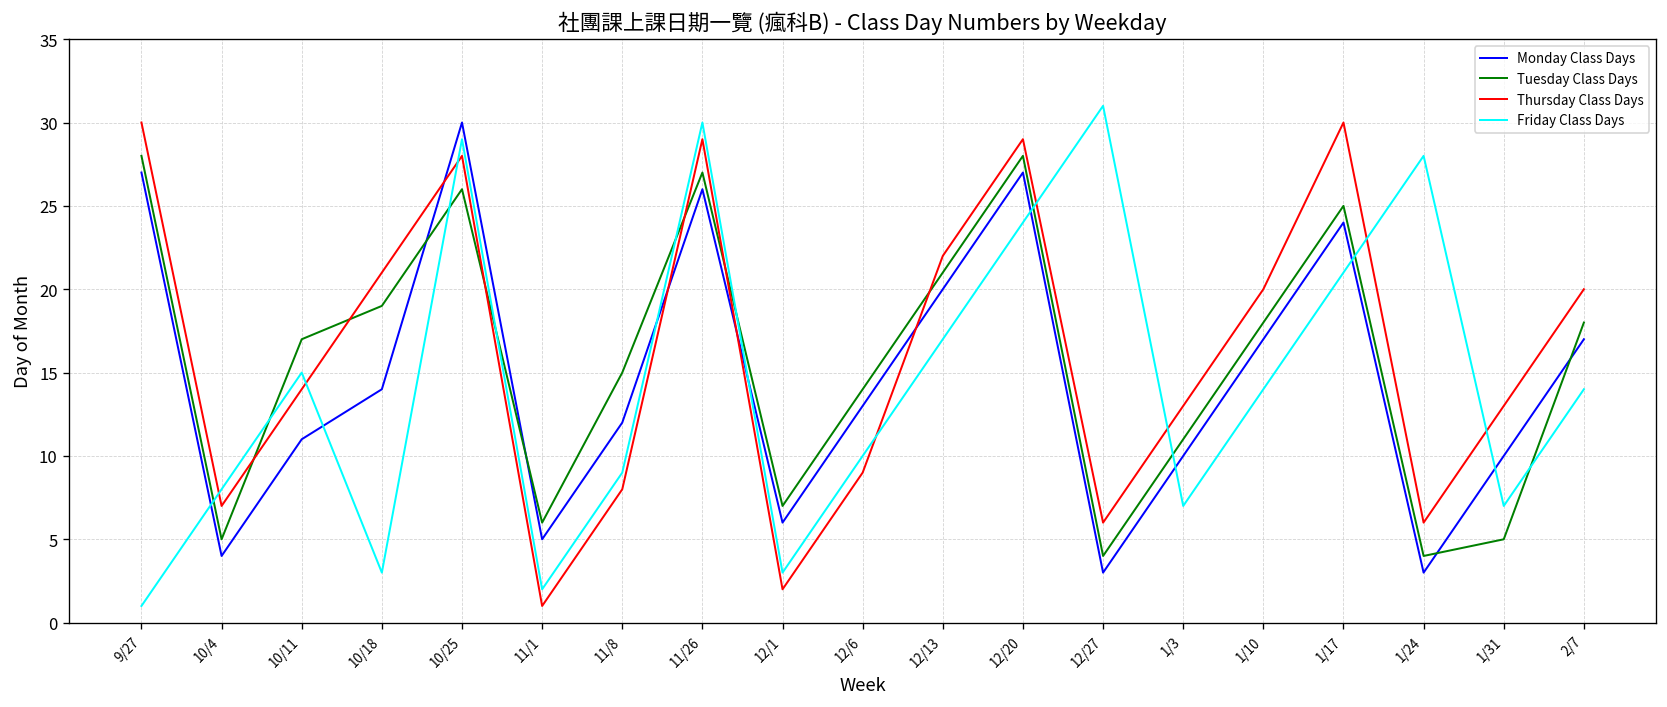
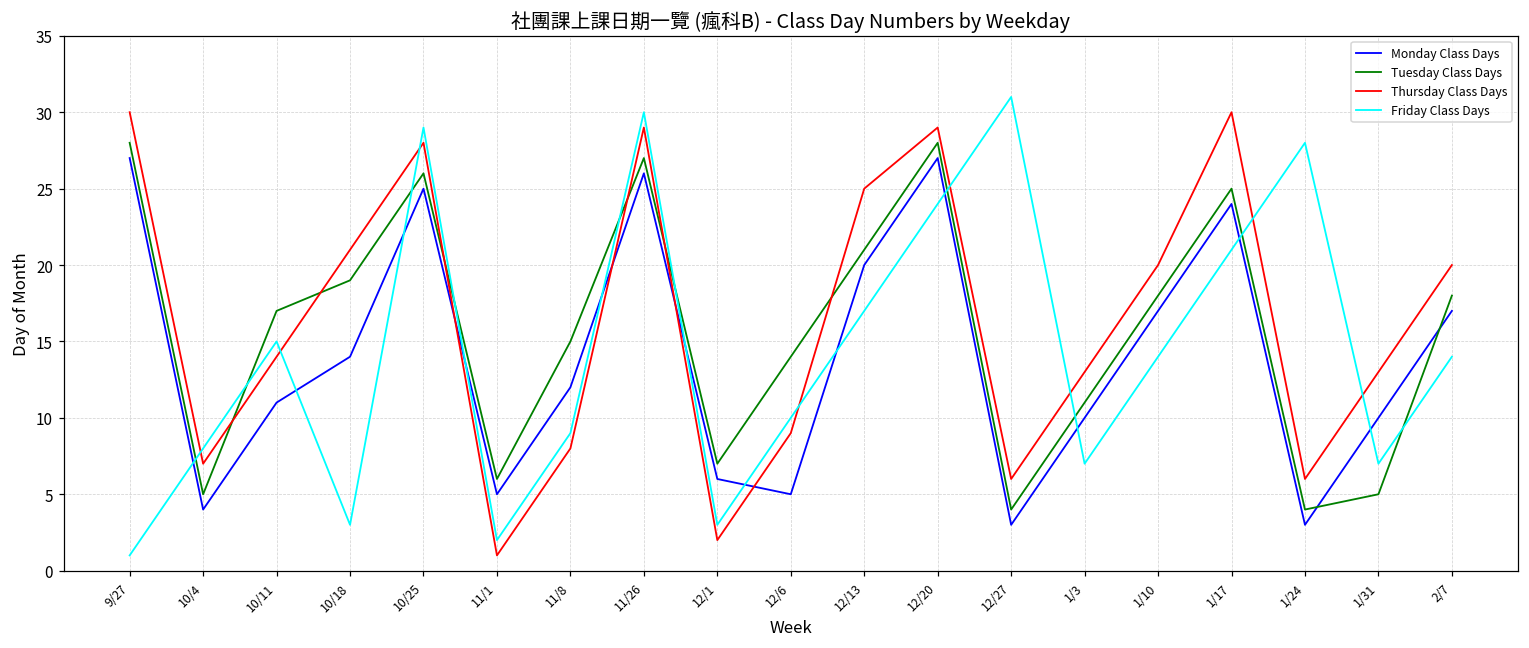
Monday Class Days, 10/25: 30 -> 25
Monday Class Days, 12/6: 13 -> 5
Thursday Class Days, 12/13: 22 -> 25
